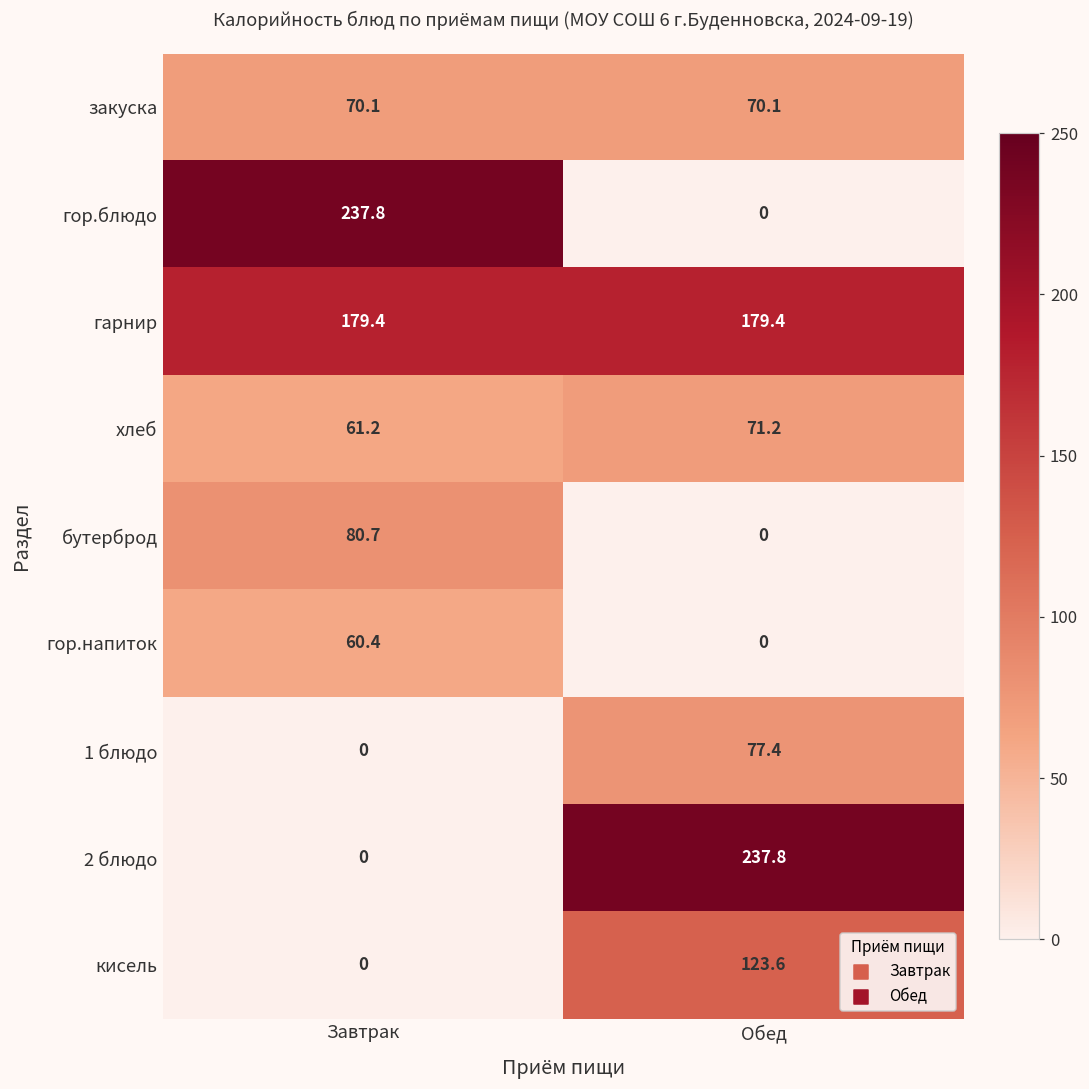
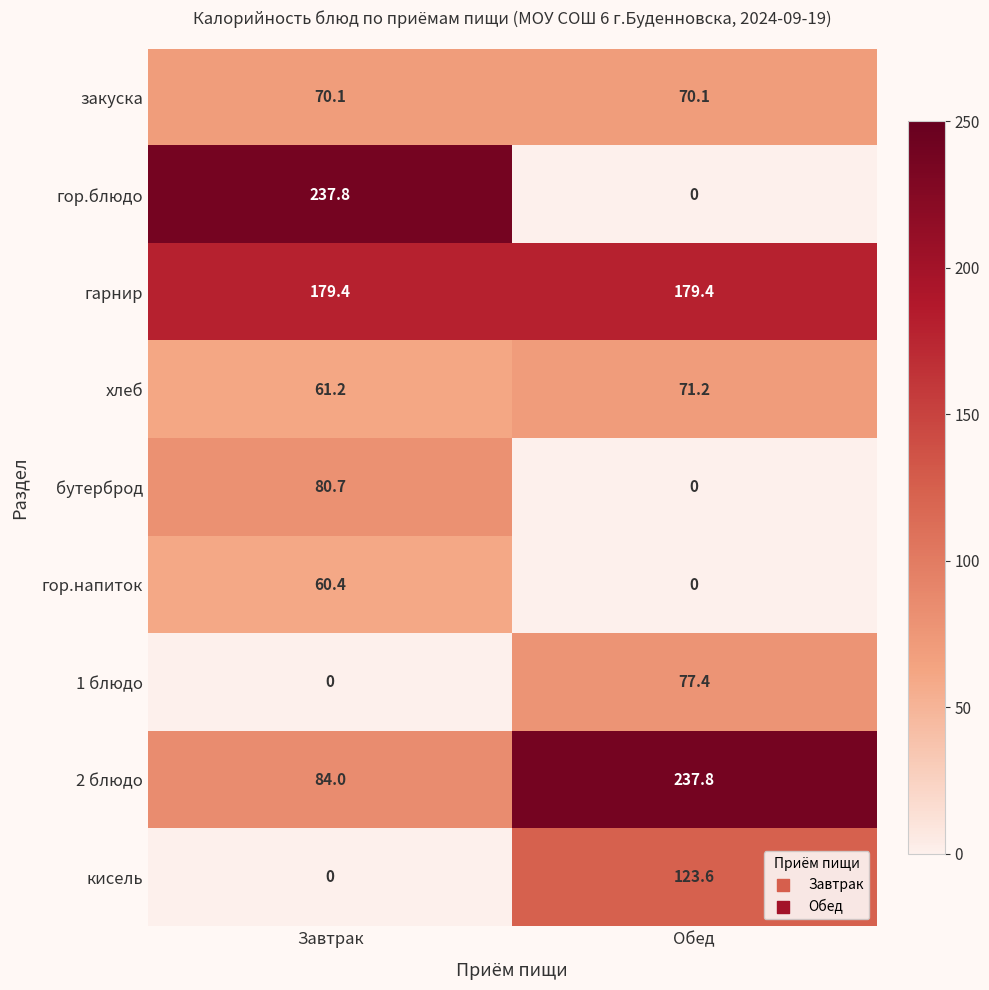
2 блюдо, Завтрак: 0 -> 84.0
